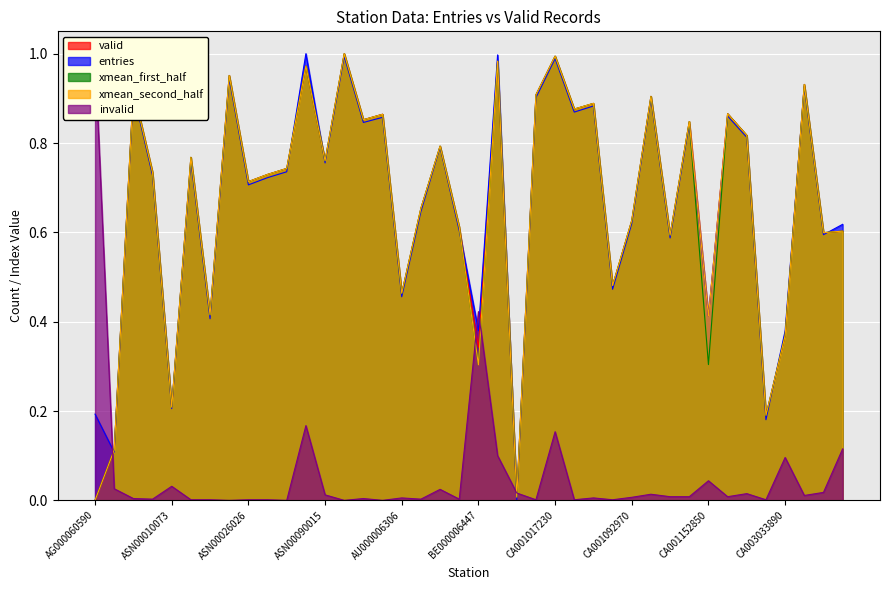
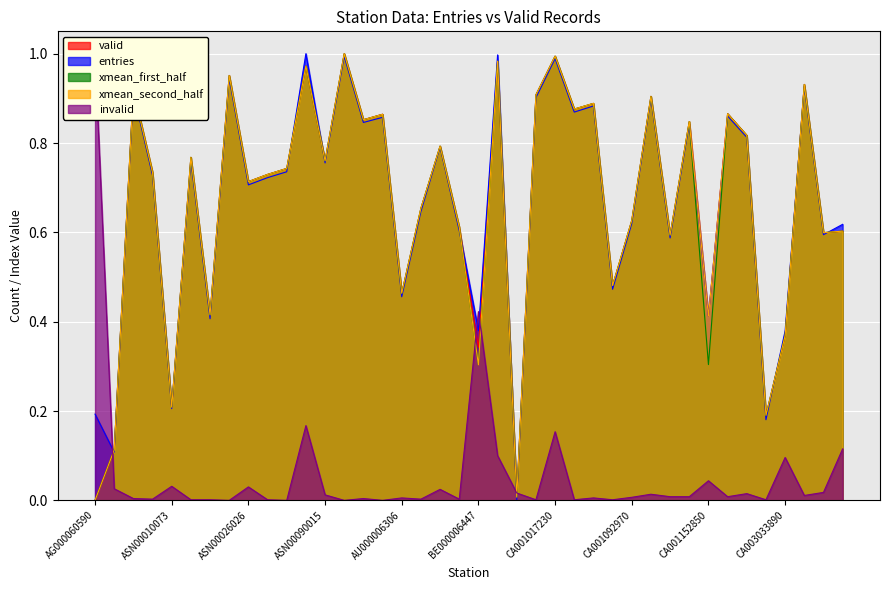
invalid, ASN00026026: 0.00 -> 0.03
